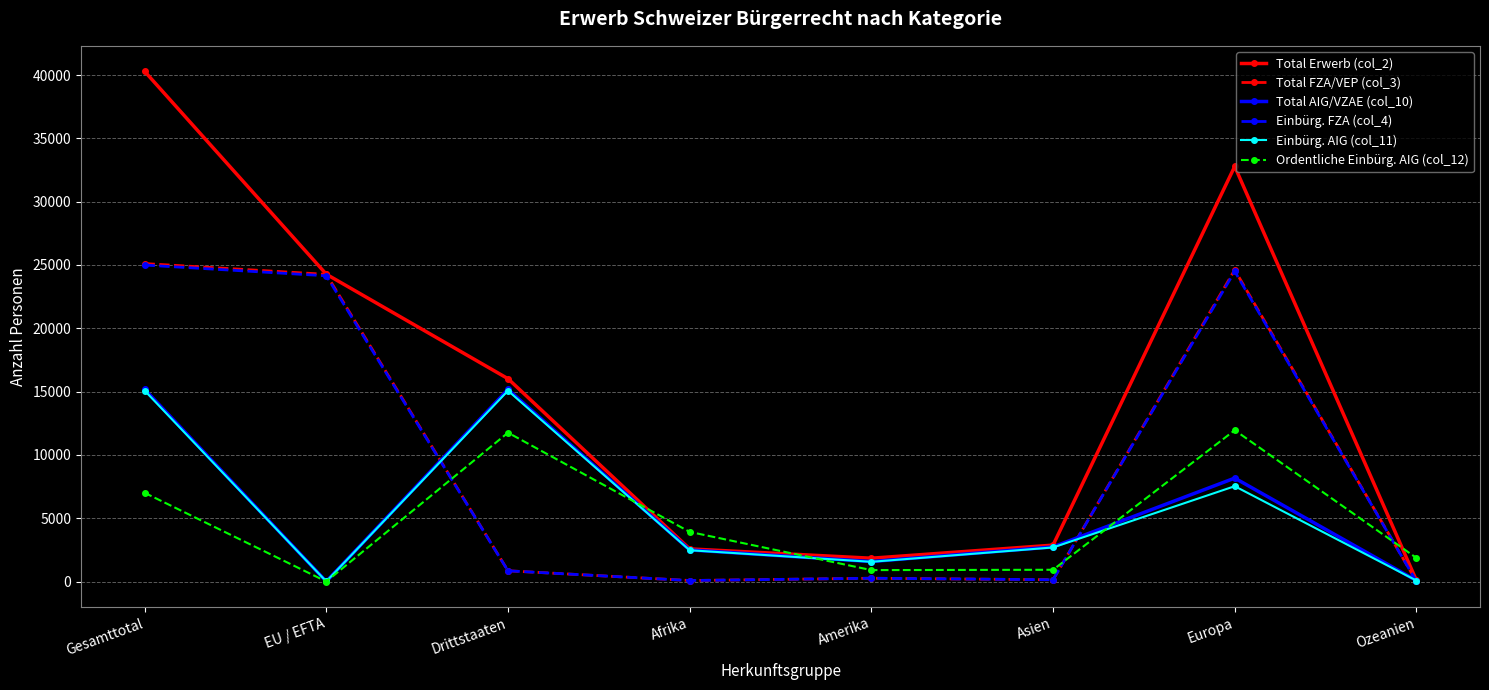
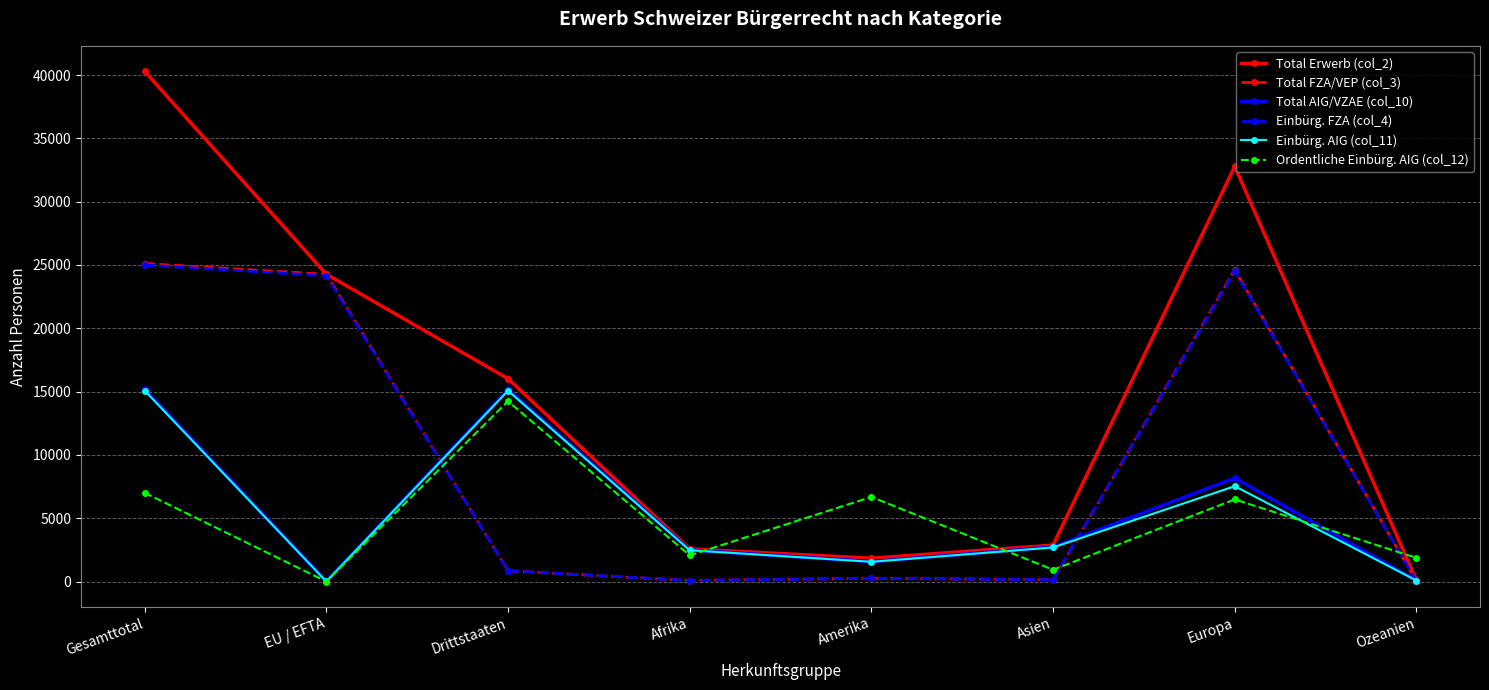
Ordentliche Einbürg. AIG (col_12), Drittstaaten: 11800 -> 14200
Ordentliche Einbürg. AIG (col_12), Afrika: 3900 -> 2100
Ordentliche Einbürg. AIG (col_12), Amerika: 900 -> 6700
Ordentliche Einbürg. AIG (col_12), Europa: 12000 -> 6500
